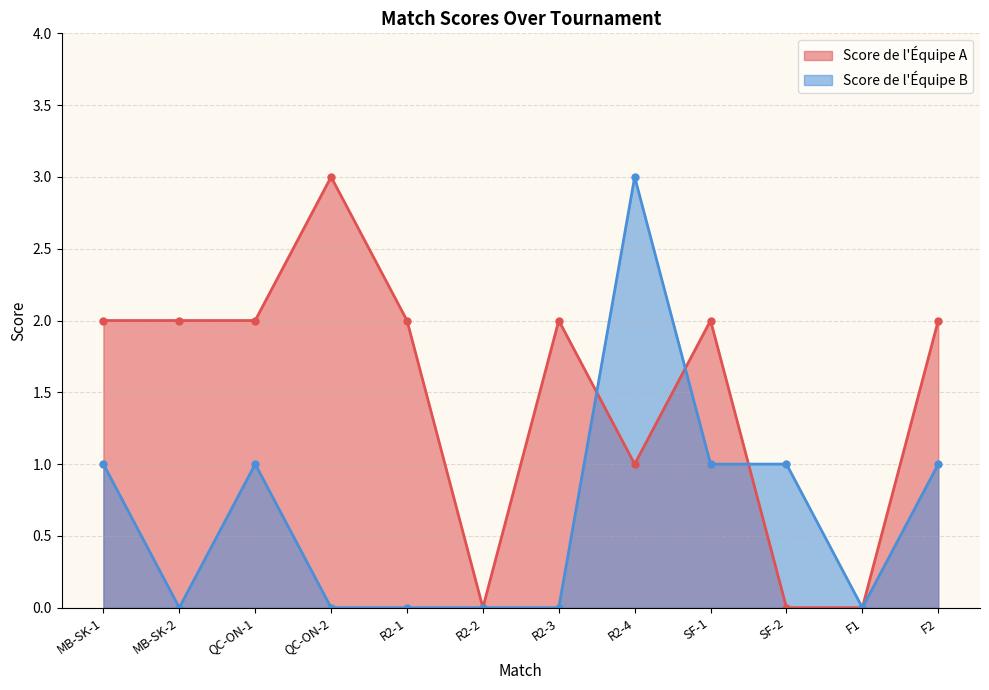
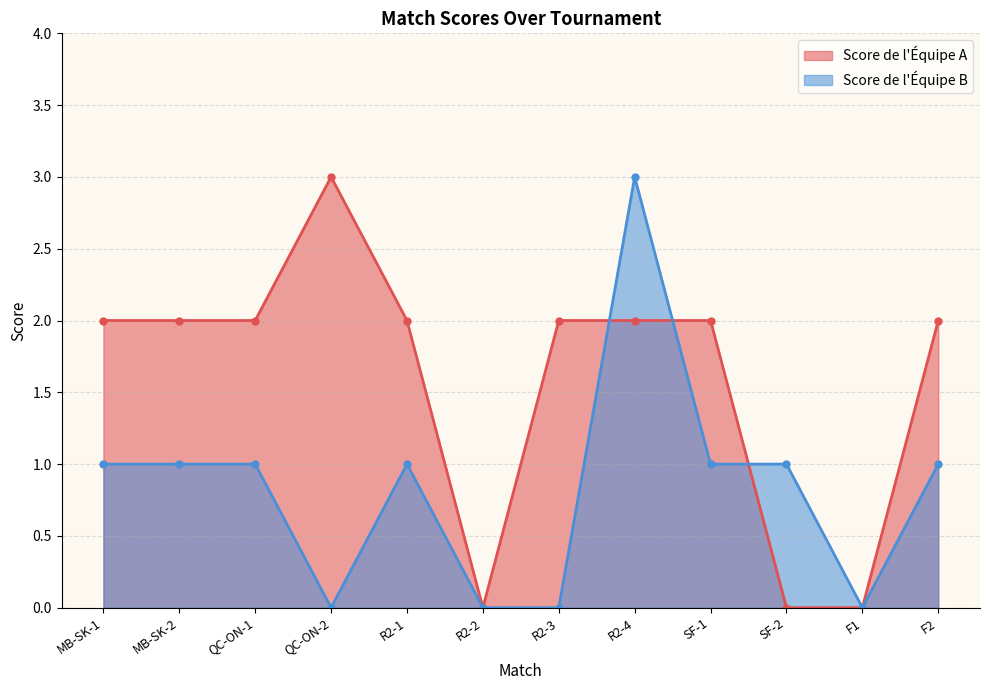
Score de l'Équipe B, MB-SK-2: 0 -> 1
Score de l'Équipe B, R2-1: 0 -> 1
Score de l'Équipe A, R2-4: 1 -> 2
